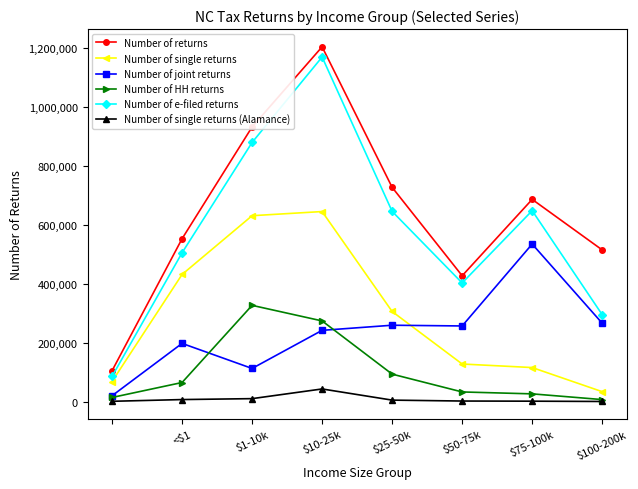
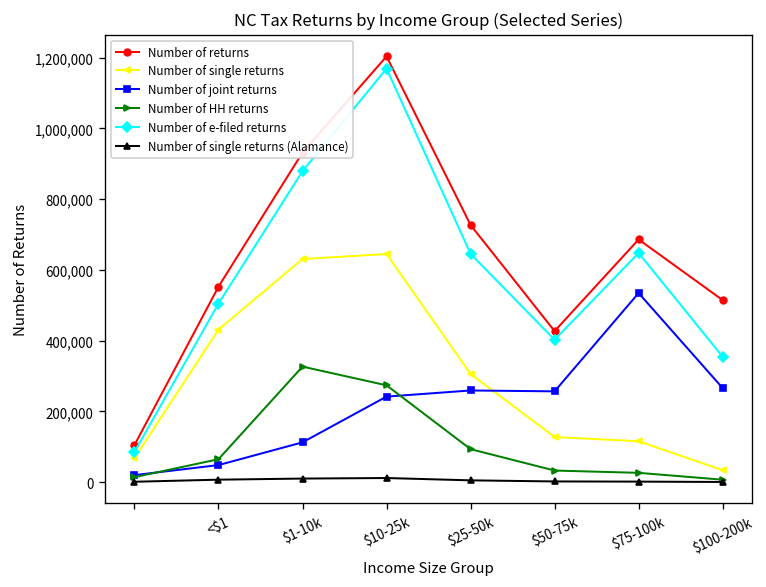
Number of joint returns, <$1: 200,000 -> 50,000
Number of single returns (Alamance), $10-25k: 40,000 -> 10,000
Number of e-filed returns, $100-200k: 290,000 -> 350,000
